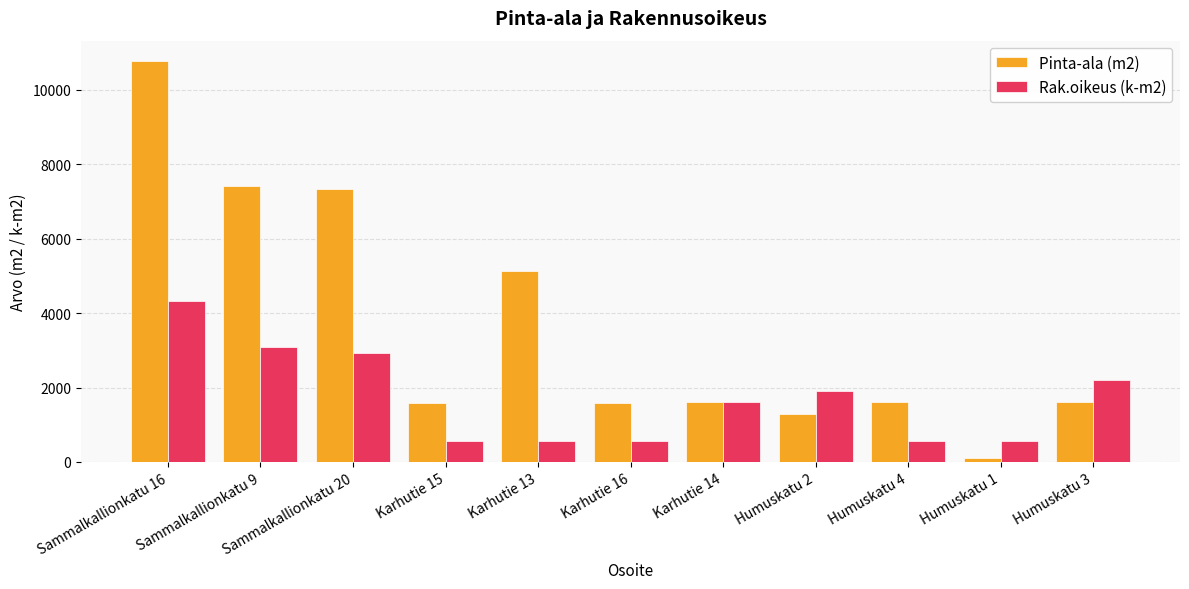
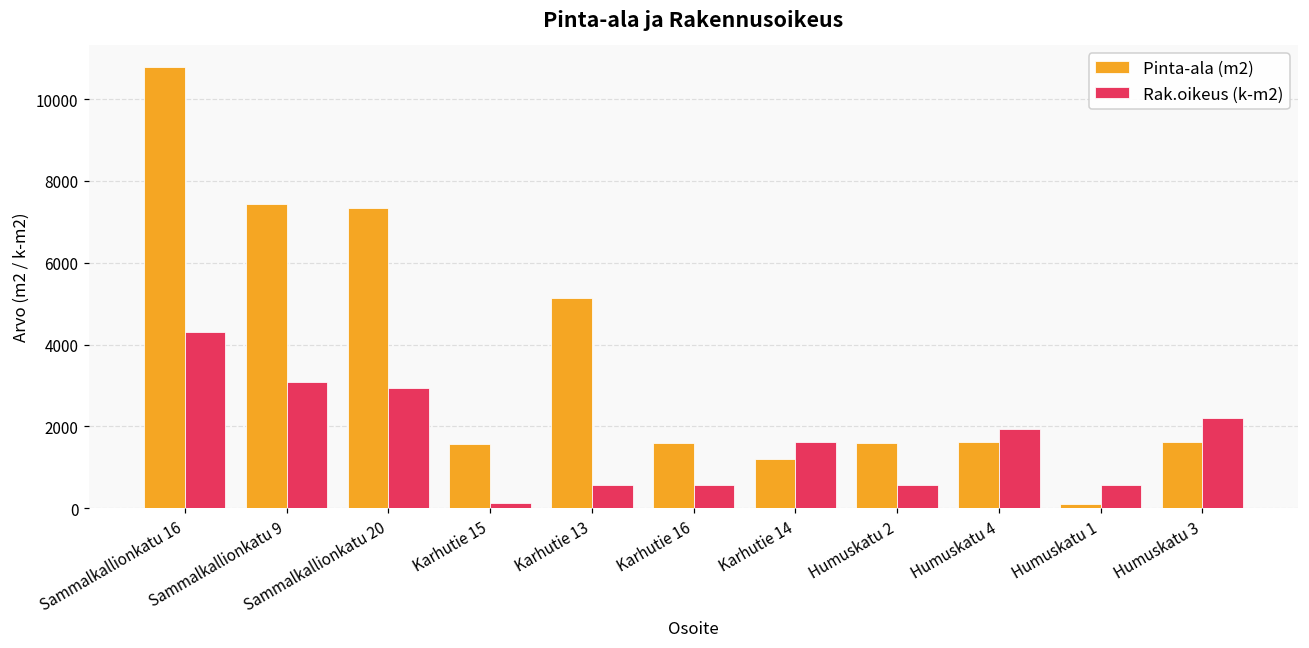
Rak.oikeus (k-m2), Karhutie 15: 600 -> 100
Pinta-ala (m2), Karhutie 14: 1600 -> 1200
Pinta-ala (m2), Humuskatu 2: 1300 -> 1600
Rak.oikeus (k-m2), Humuskatu 2: 1900 -> 600
Rak.oikeus (k-m2), Humuskatu 4: 600 -> 1900
